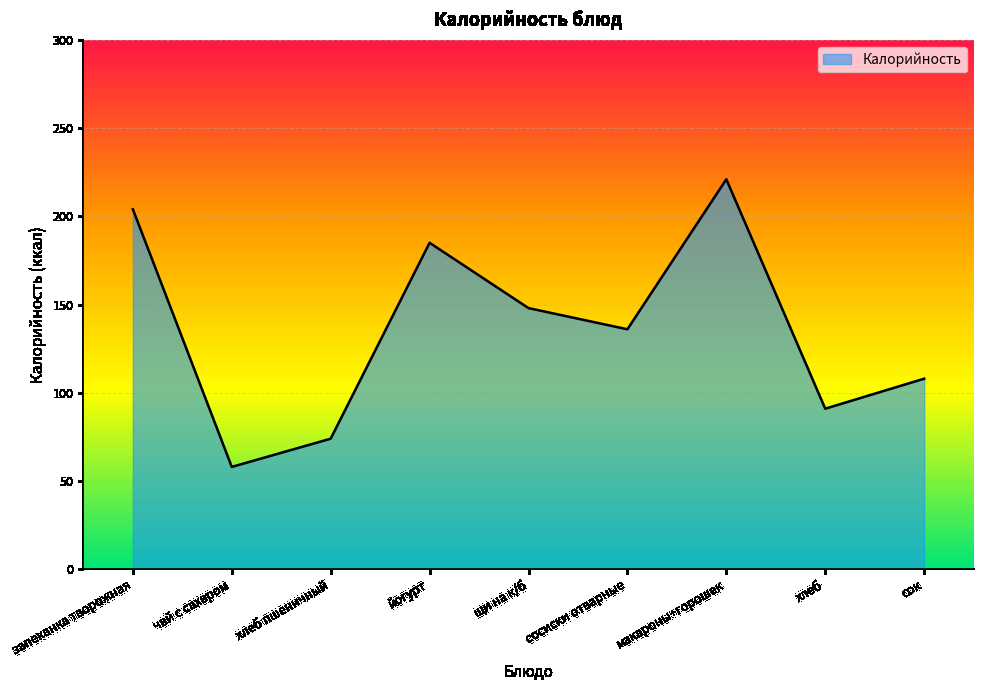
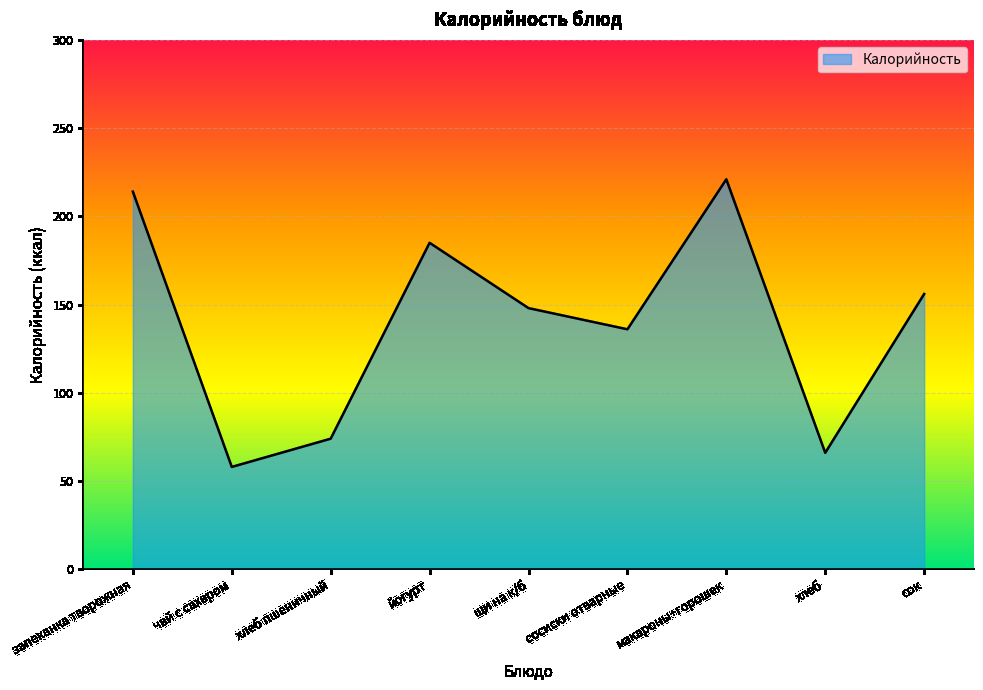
запеканка творожная: 204 -> 214
хлеб: 91 -> 66
сок: 108 -> 156
